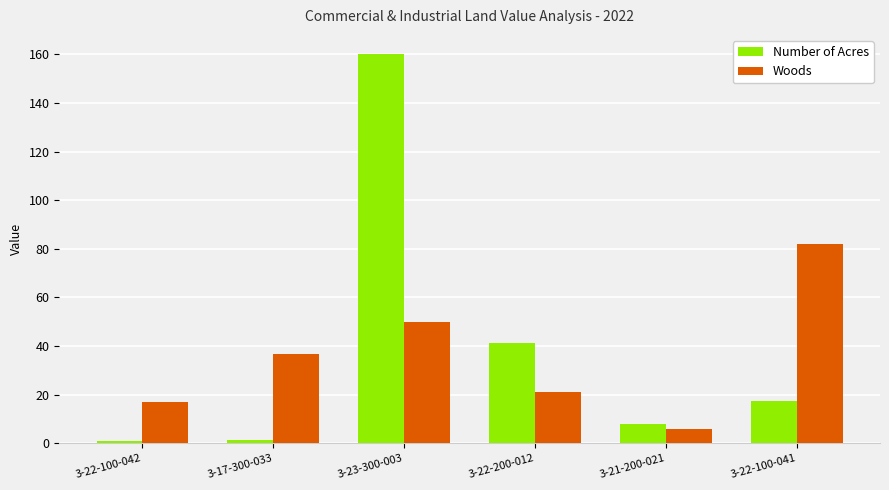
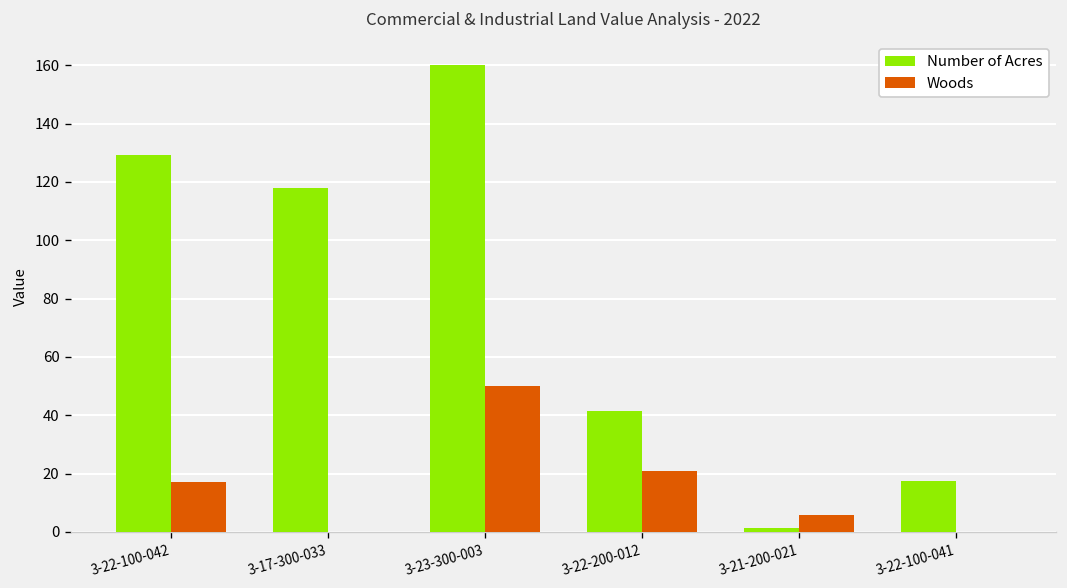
Number of Acres, 3-22-100-042: 1 -> 129
Number of Acres, 3-17-300-033: 1 -> 118
Woods, 3-17-300-033: 37 -> 0
Number of Acres, 3-21-200-021: 8 -> 1
Woods, 3-22-100-041: 82 -> 0
